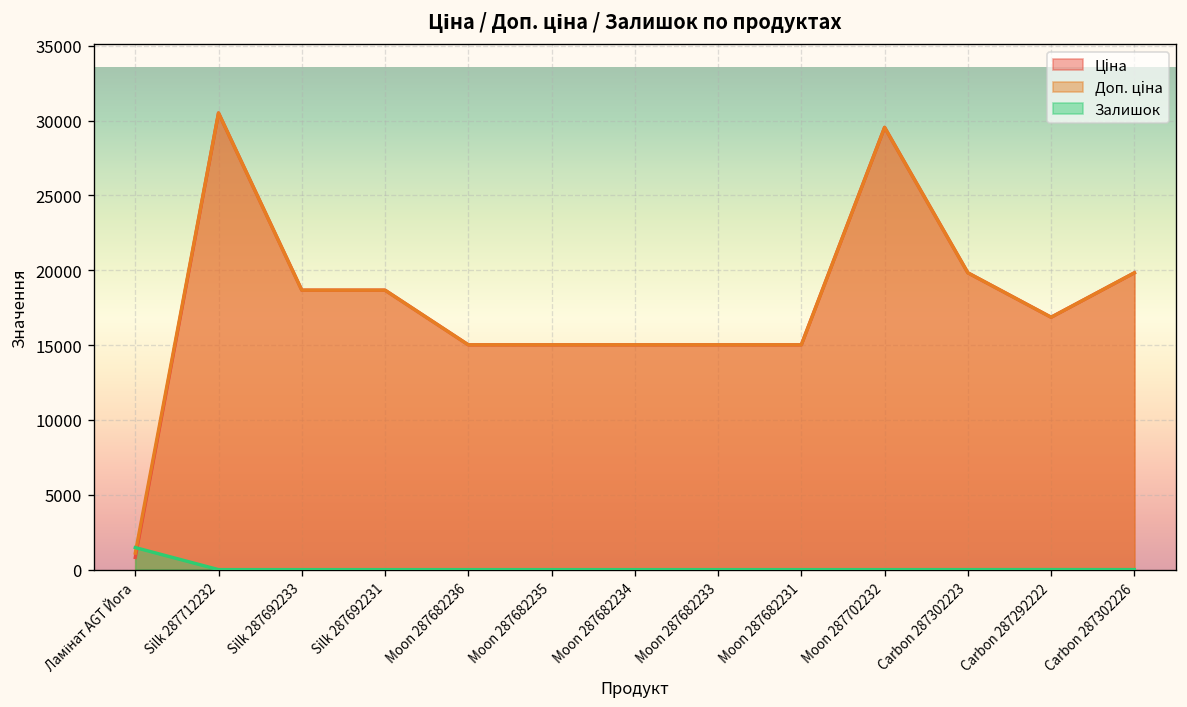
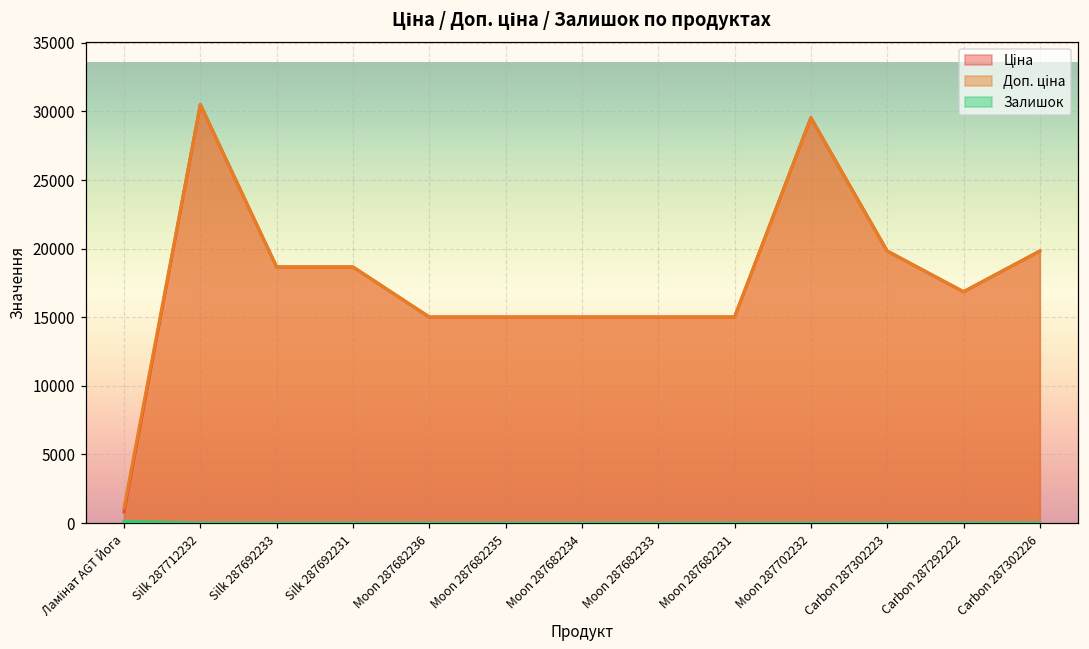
Залишок, Ламінат AGT Йога: 1500 -> 100
